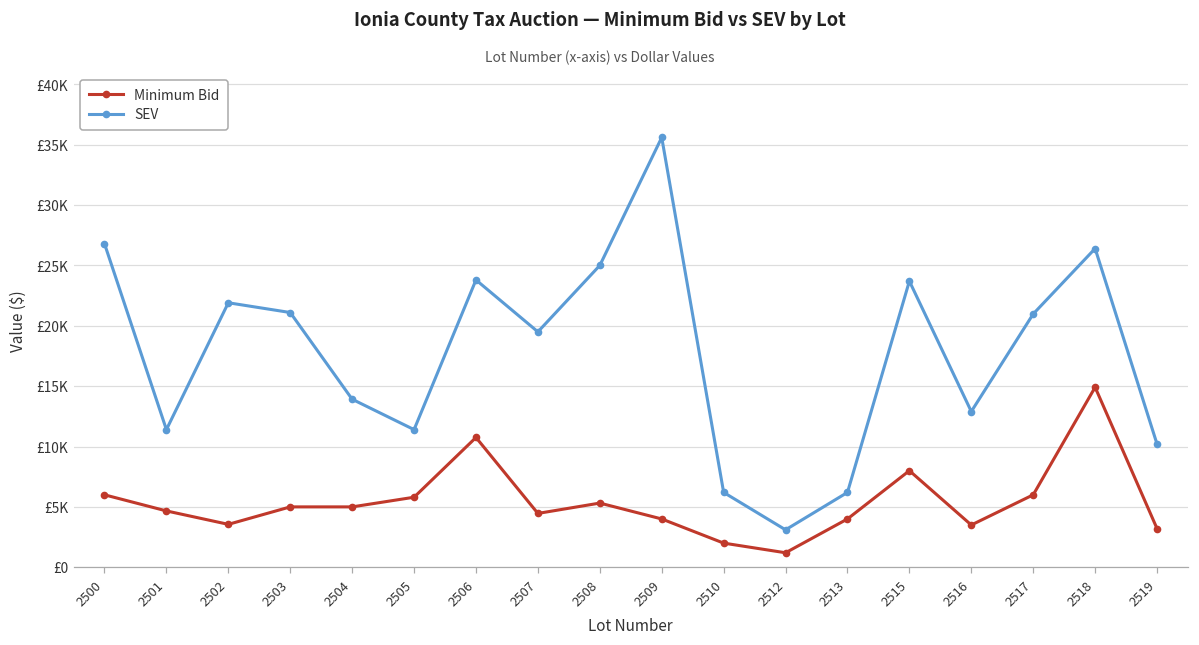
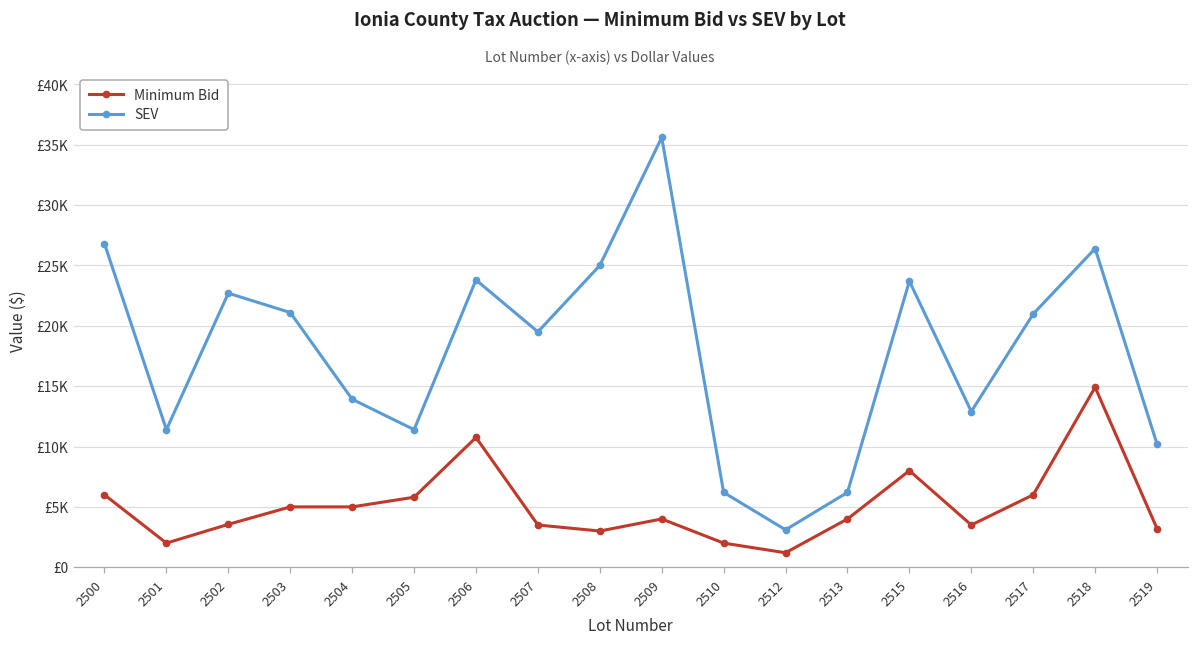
Minimum Bid, 2501: £4700 -> £2000
SEV, 2502: £21900 -> £22700
Minimum Bid, 2507: £4500 -> £3500
Minimum Bid, 2508: £5300 -> £3000
